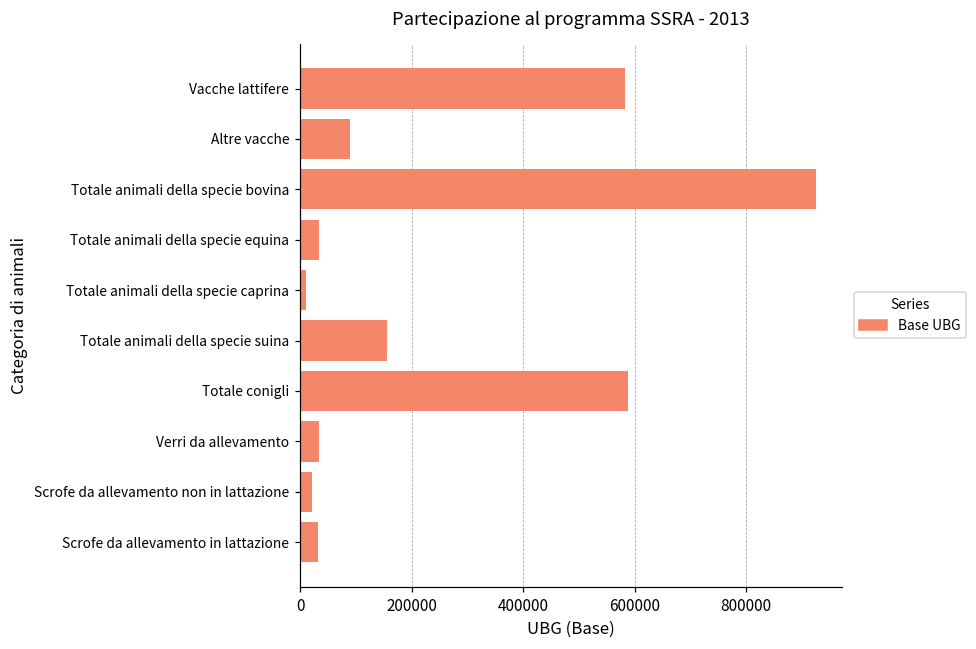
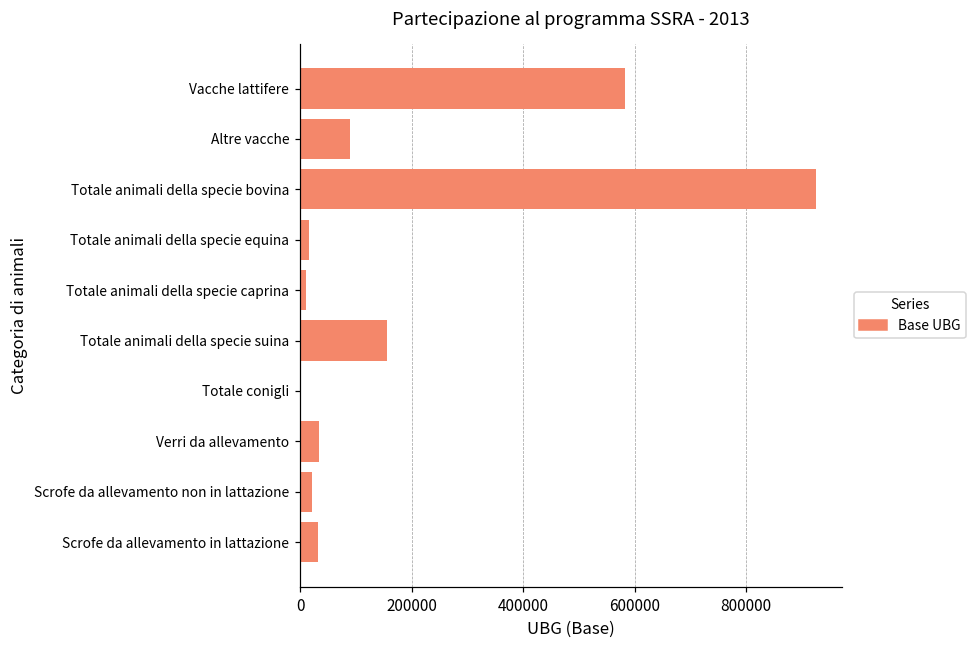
Totale animali della specie equina: 30000 -> 20000
Totale conigli: 590000 -> 0
